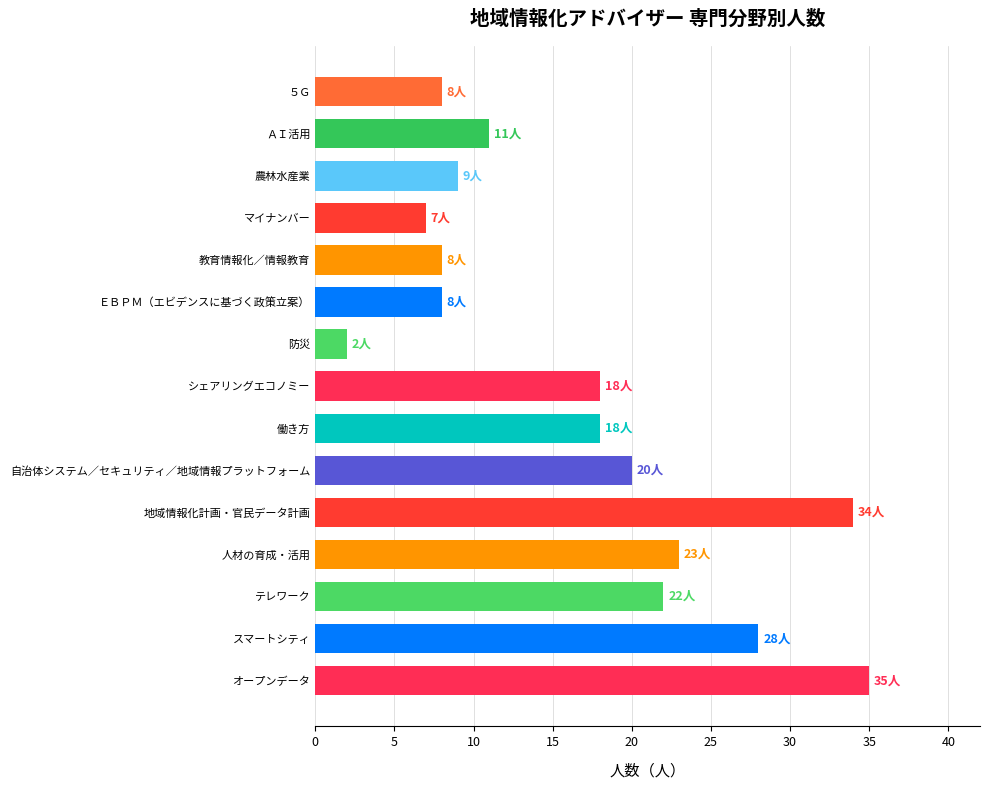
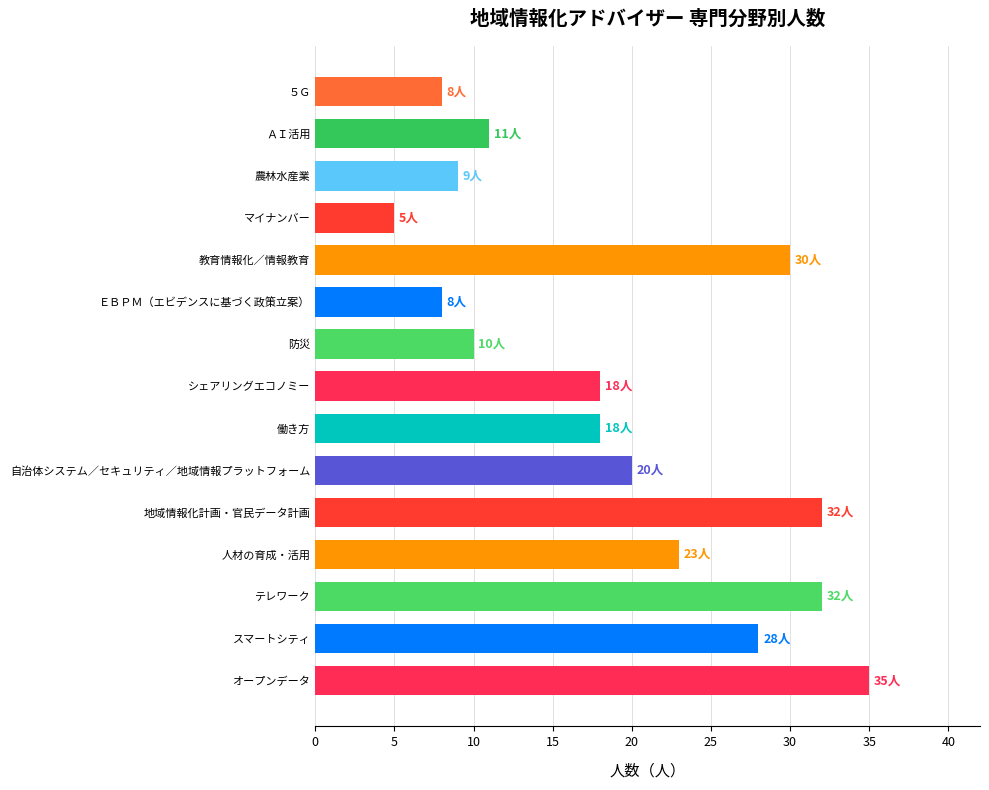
マイナンバー: 7人 -> 5人
教育情報化／情報教育: 8人 -> 30人
防災: 2人 -> 10人
地域情報化計画・官民データ計画: 34人 -> 32人
テレワーク: 22人 -> 32人
